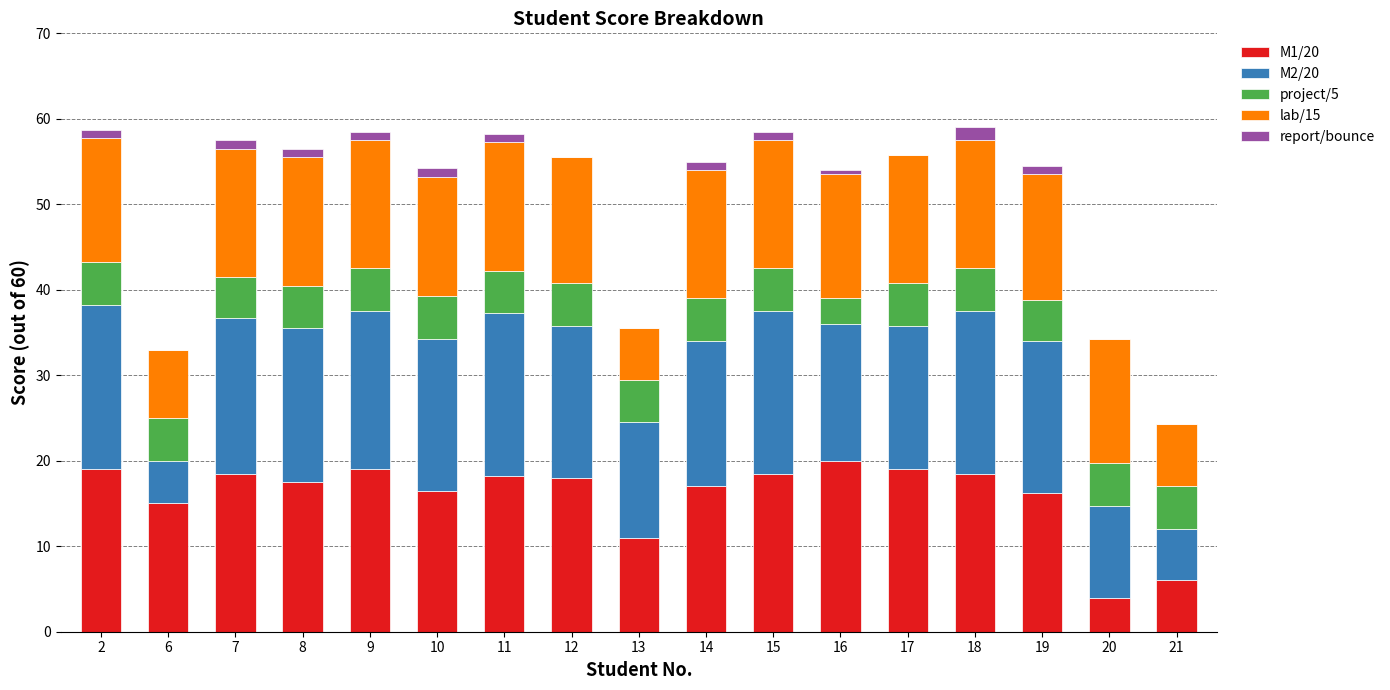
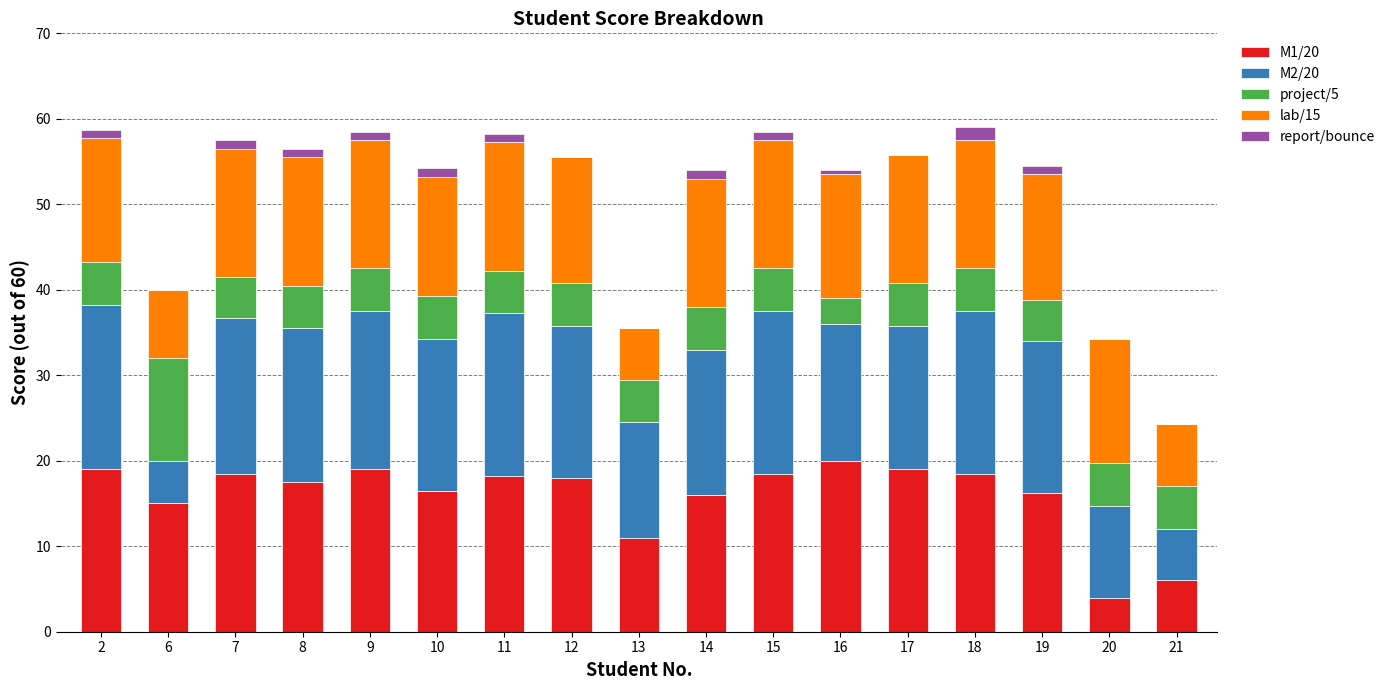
project/5, 6: 5 -> 12
M1/20, 14: 17 -> 16
